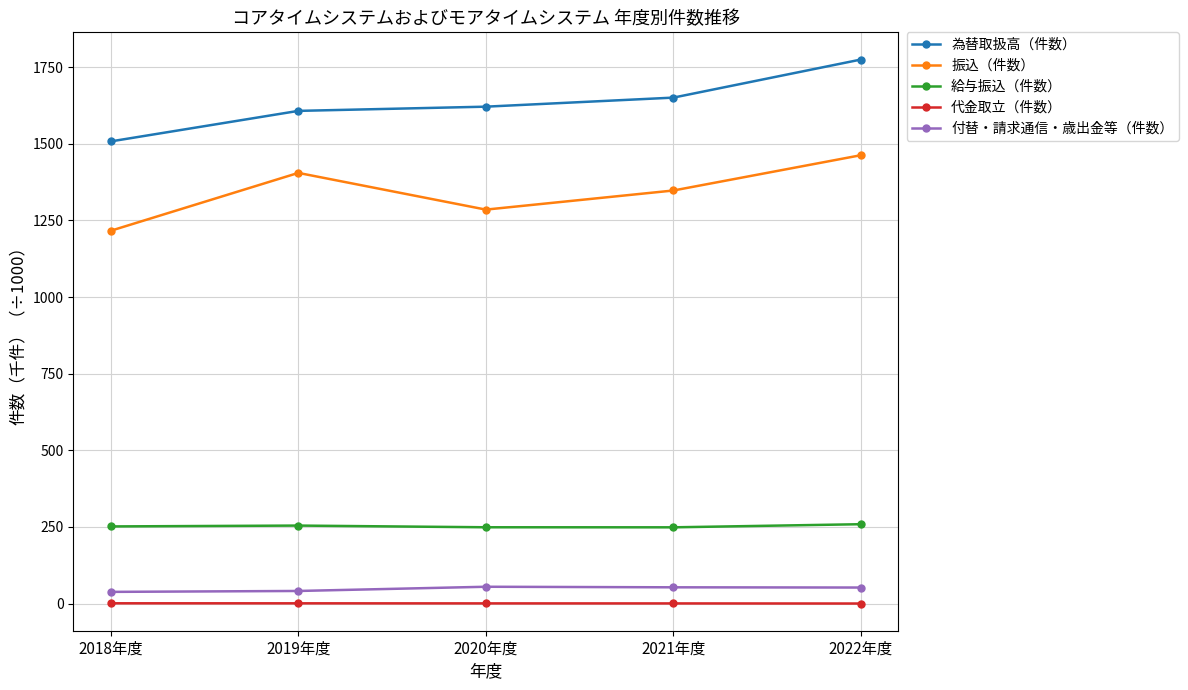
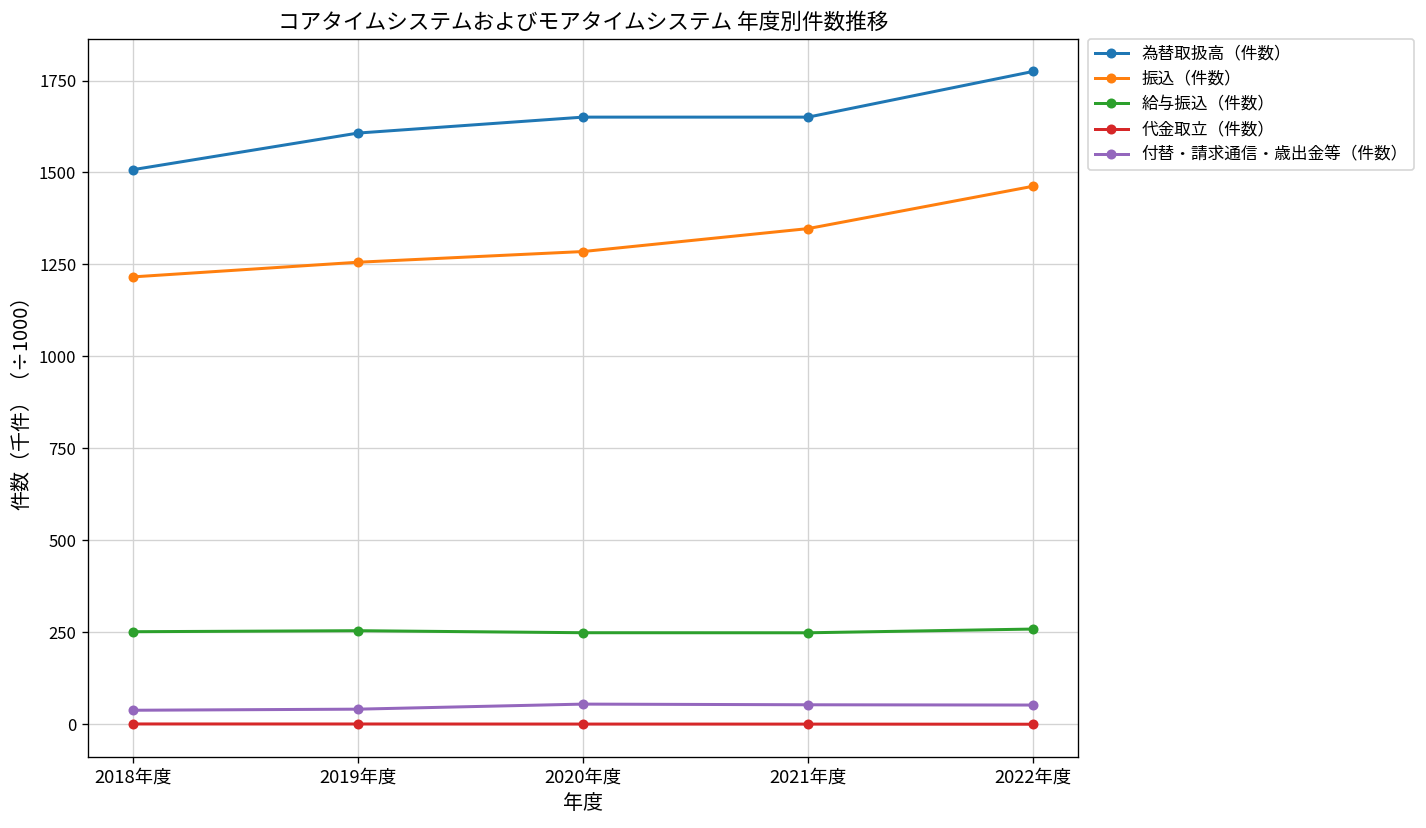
振込（件数）, 2019年度: 1400 -> 1260
為替取扱高（件数）, 2020年度: 1620 -> 1650
